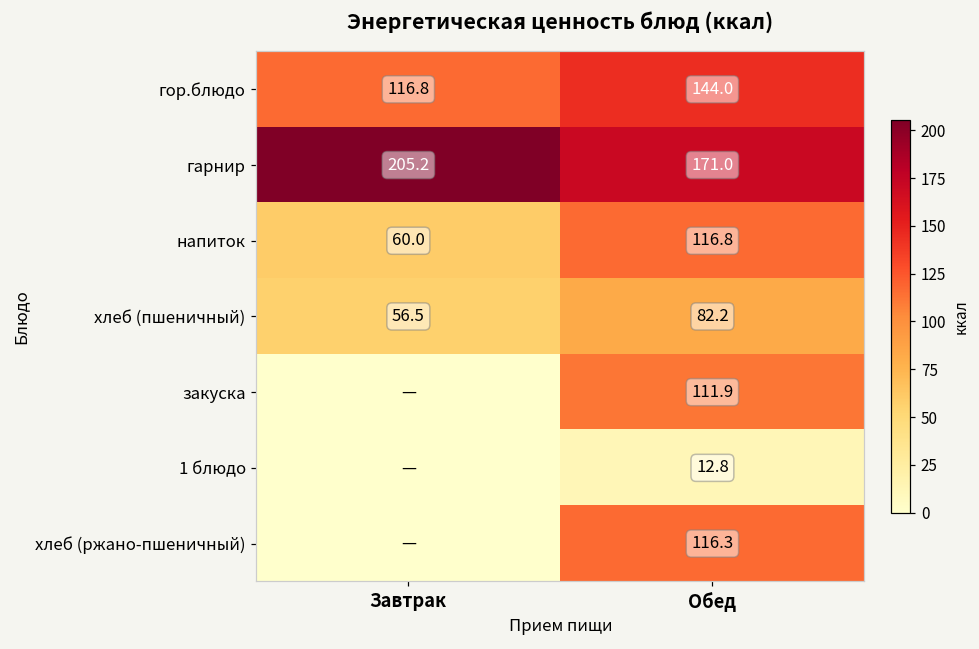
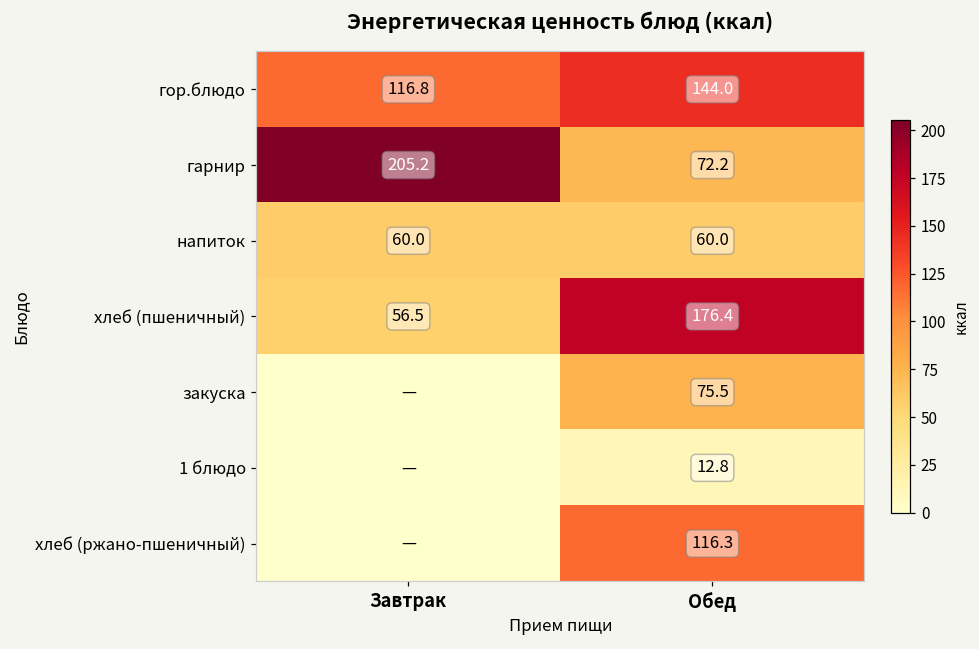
гарнир, Обед: 171.0 -> 72.2
напиток, Обед: 116.8 -> 60.0
хлеб (пшеничный), Обед: 82.2 -> 176.4
закуска, Обед: 111.9 -> 75.5
